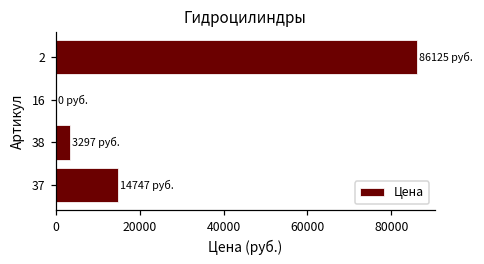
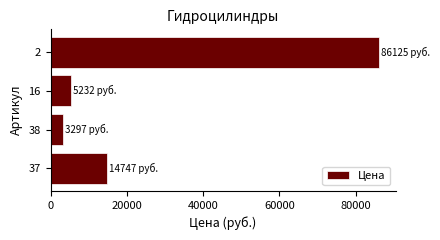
16: 0 -> 5232
